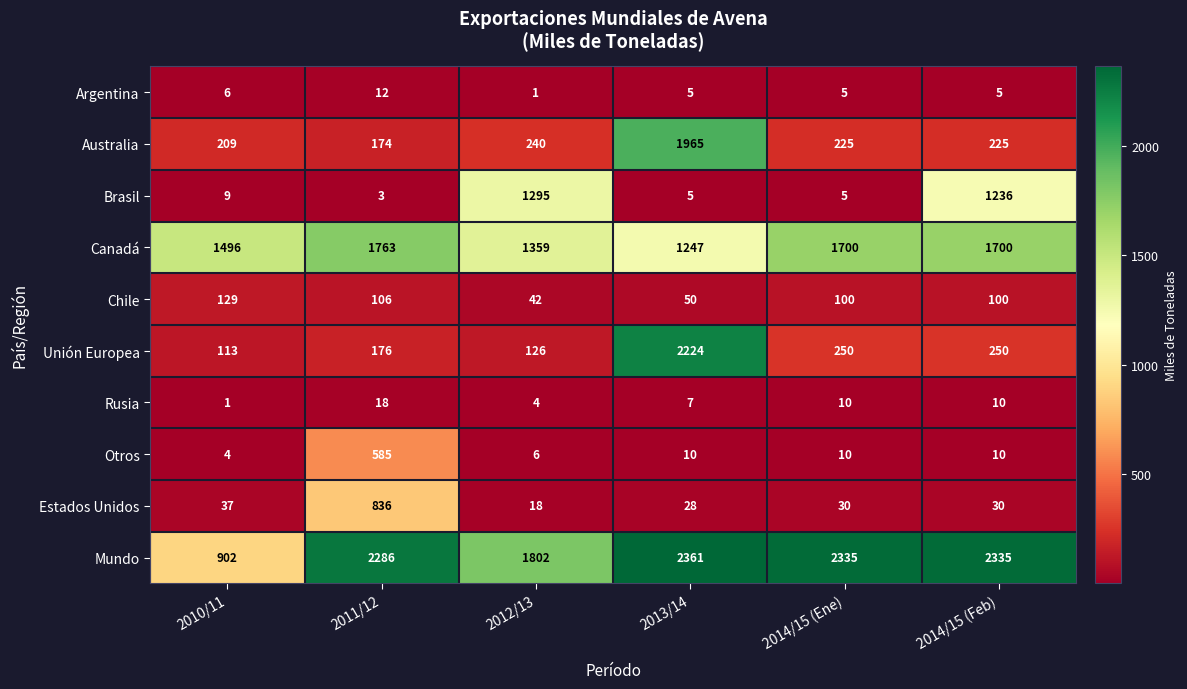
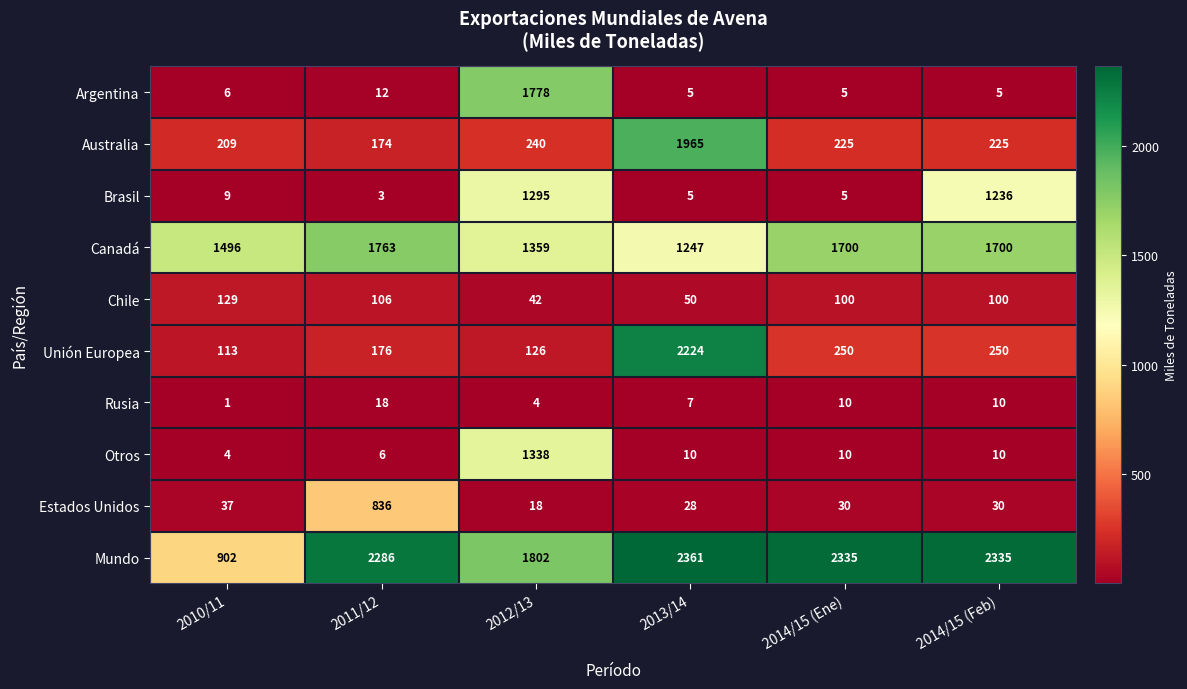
Argentina, 2012/13: 1 -> 1778
Otros, 2011/12: 585 -> 6
Otros, 2012/13: 6 -> 1338
